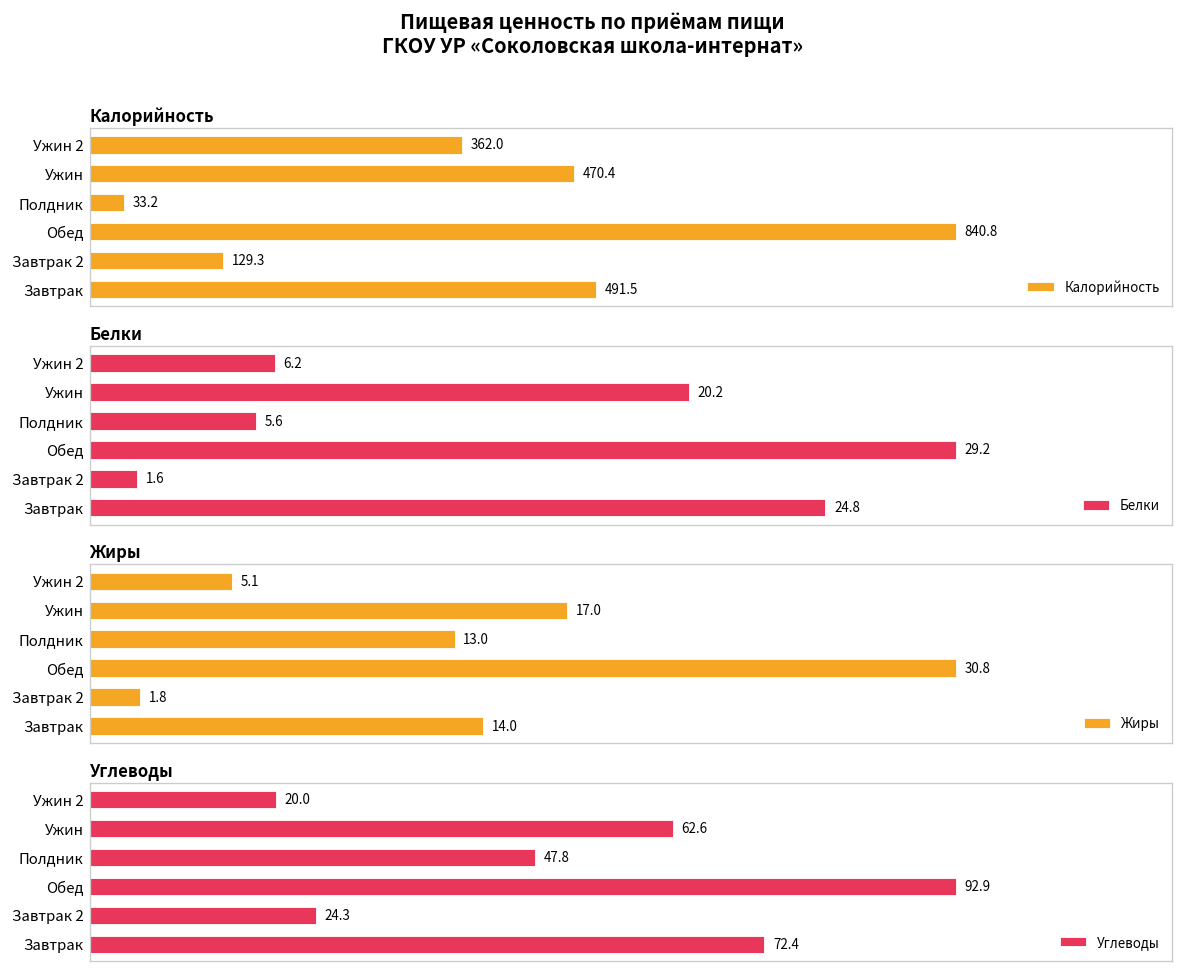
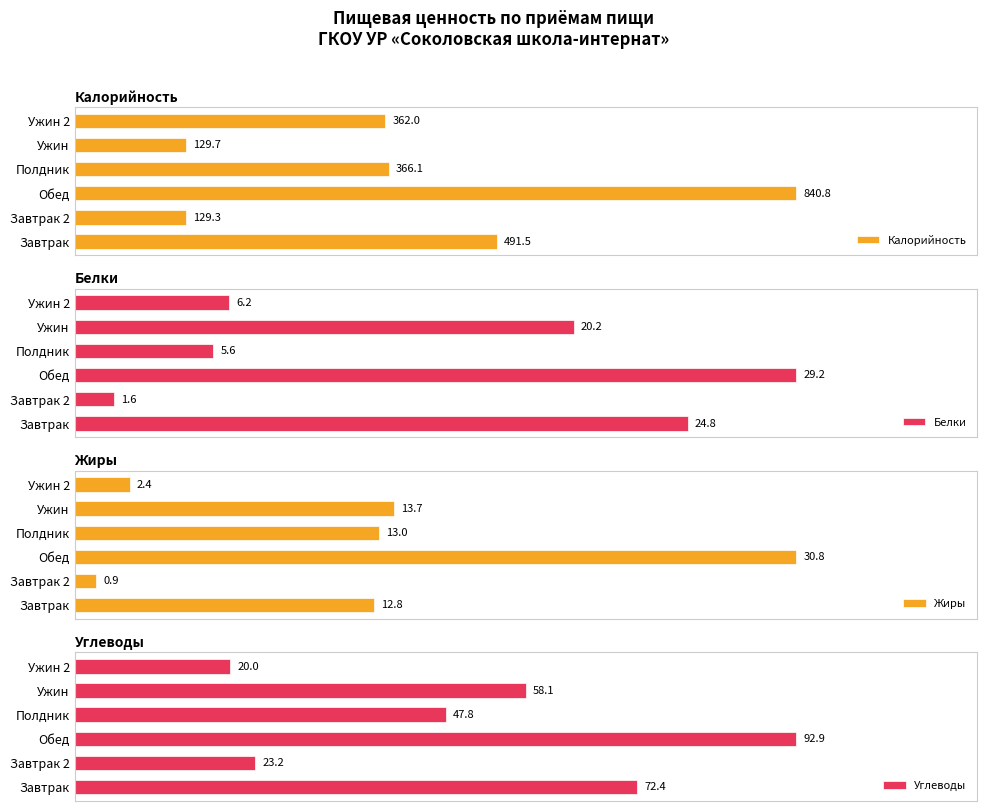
Калорийность, Ужин: 470.4 -> 129.7
Калорийность, Полдник: 33.2 -> 366.1
Жиры, Ужин 2: 5.1 -> 2.4
Жиры, Ужин: 17.0 -> 13.7
Жиры, Завтрак 2: 1.8 -> 0.9
Жиры, Завтрак: 14.0 -> 12.8
Углеводы, Ужин: 62.6 -> 58.1
Углеводы, Завтрак 2: 24.3 -> 23.2
